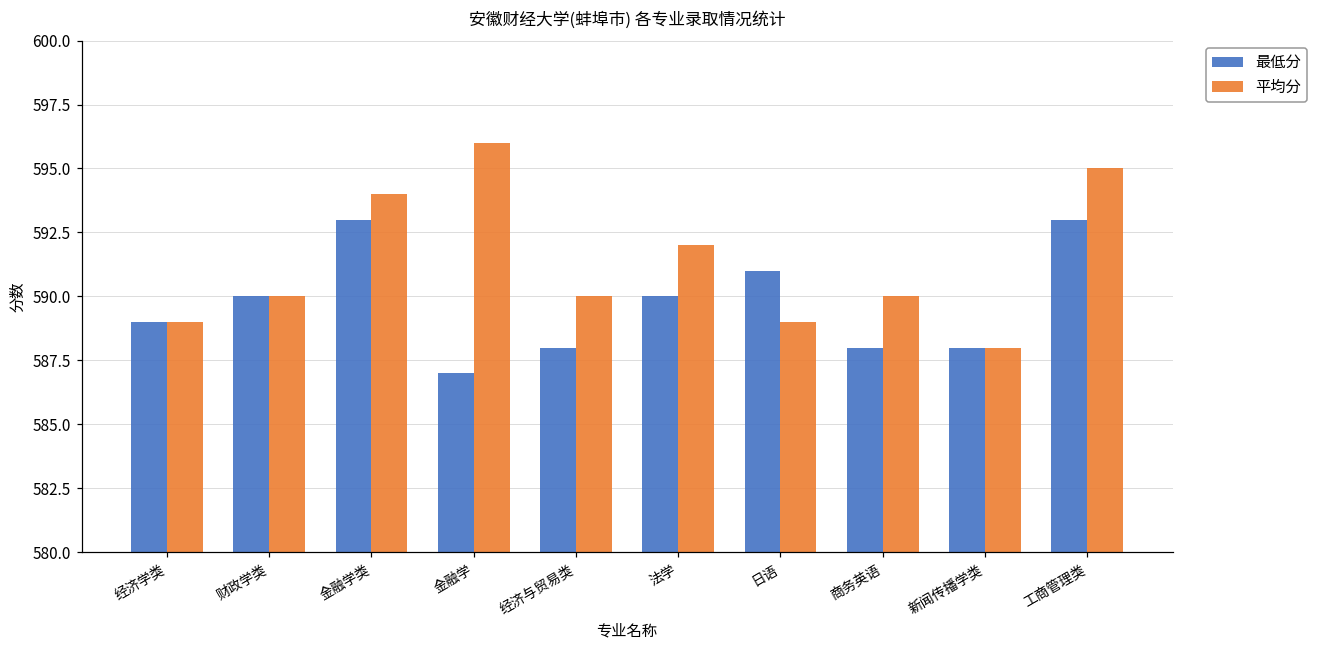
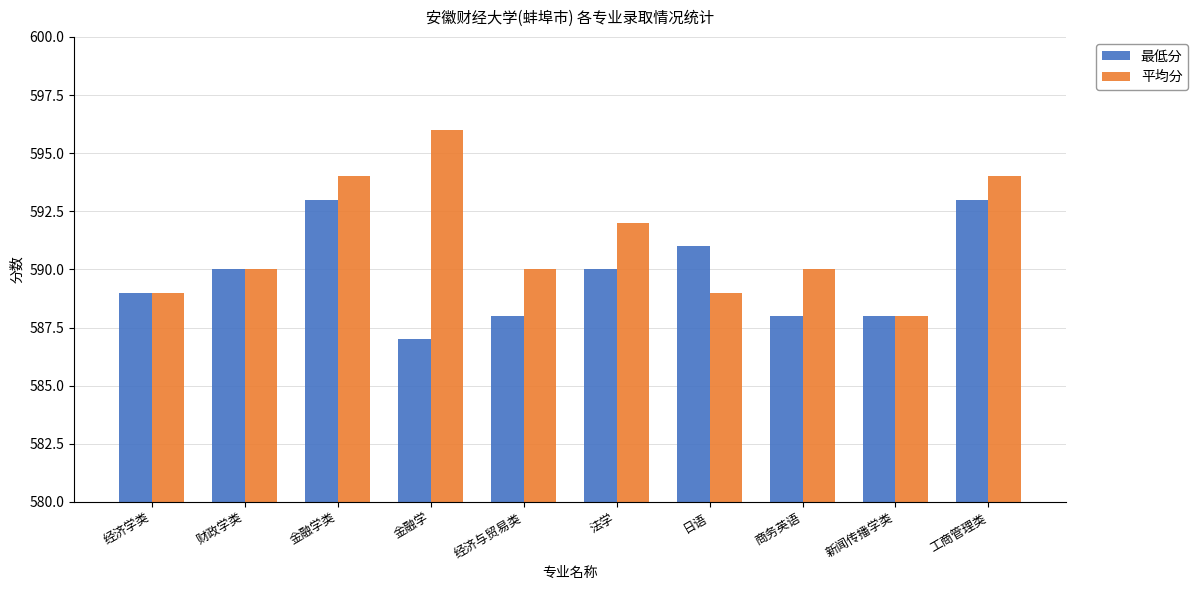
平均分, 工商管理类: 595 -> 594
